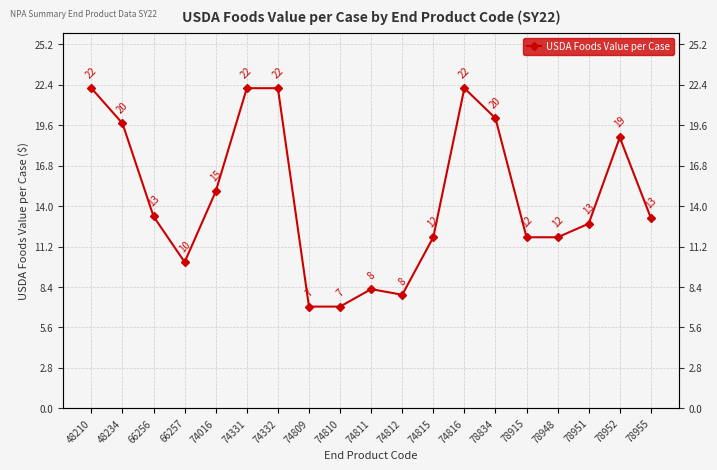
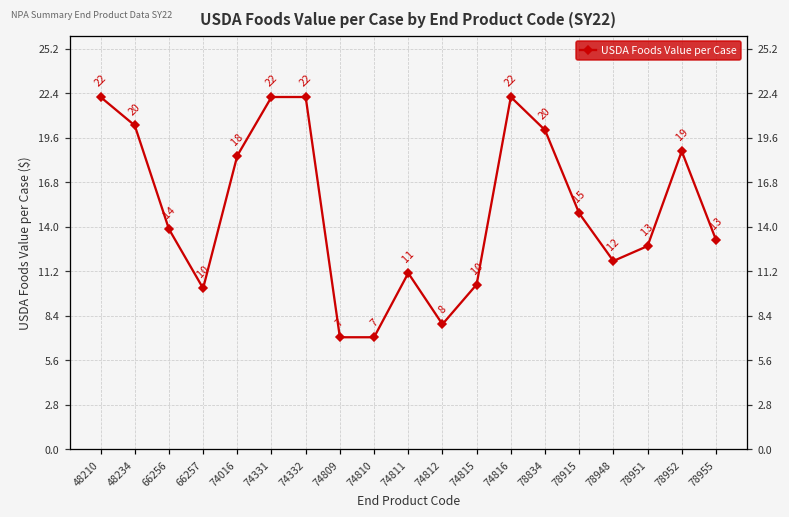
48234: 19.7 -> 20.4
66256: 13 -> 14
74016: 15 -> 18
74811: 8 -> 11
74815: 12 -> 10
78915: 12 -> 15
